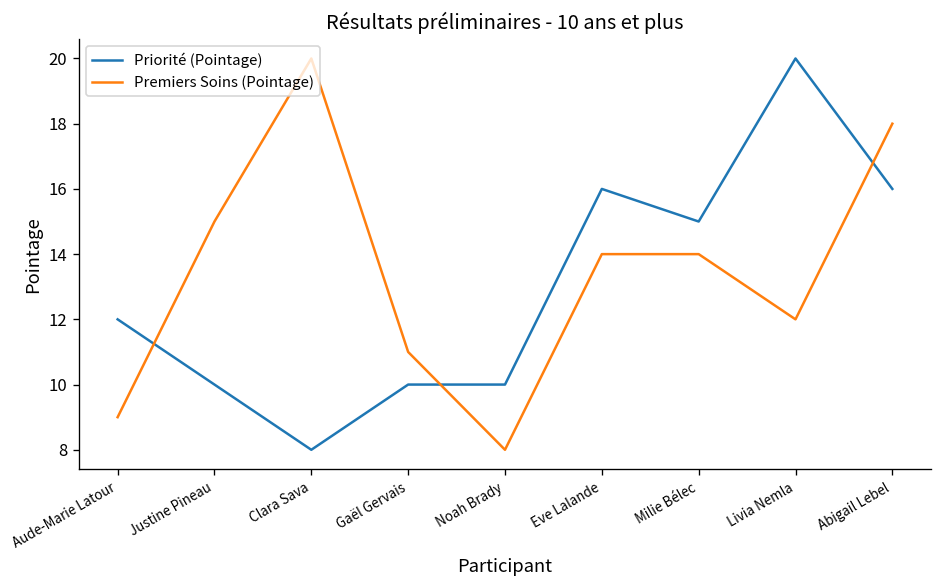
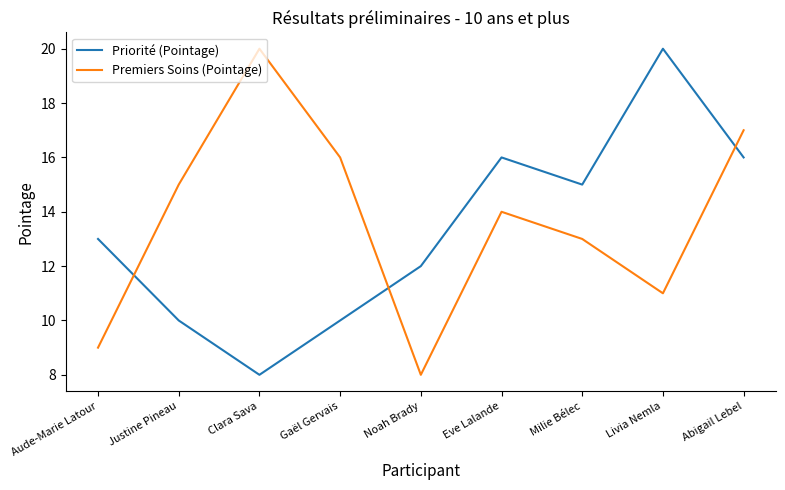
Priorité (Pointage), Aude-Marie Latour: 12 -> 13
Premiers Soins (Pointage), Gaël Gervais: 11 -> 16
Priorité (Pointage), Noah Brady: 10 -> 12
Premiers Soins (Pointage), Milie Bélec: 14 -> 13
Premiers Soins (Pointage), Livia Nemla: 12 -> 11
Premiers Soins (Pointage), Abigail Lebel: 18 -> 17
